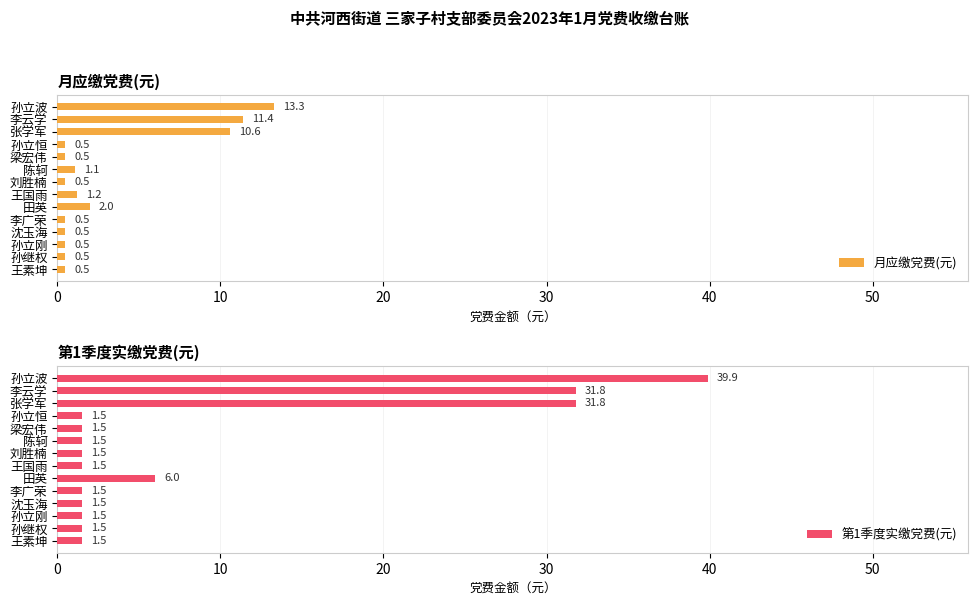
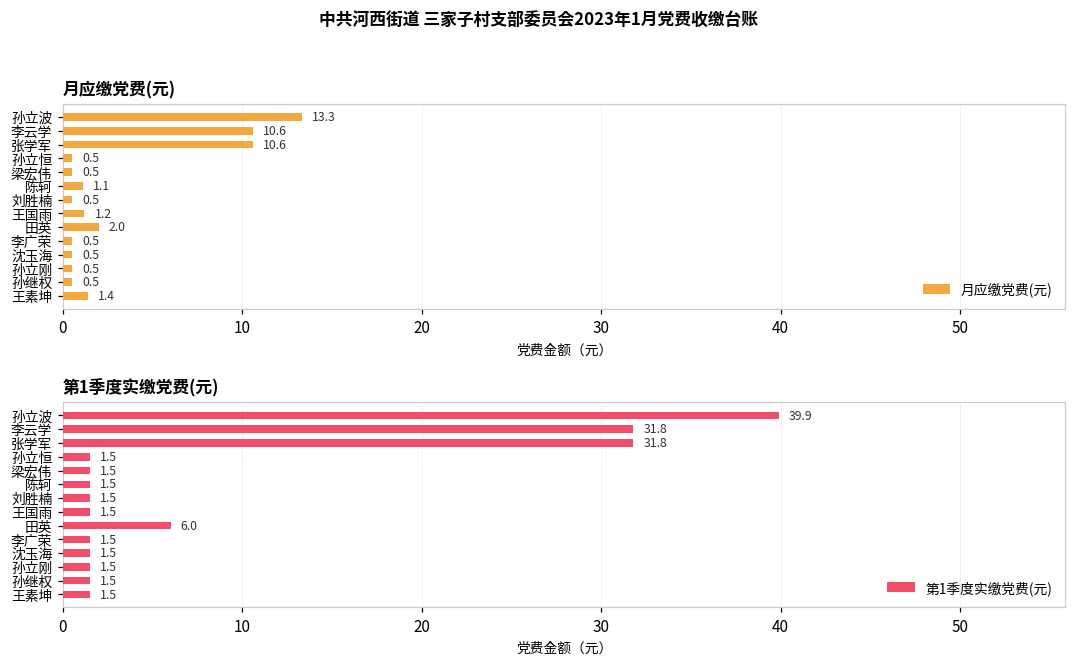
月应缴党费(元), 李云学: 11.4 -> 10.6
月应缴党费(元), 王素坤: 0.5 -> 1.4
